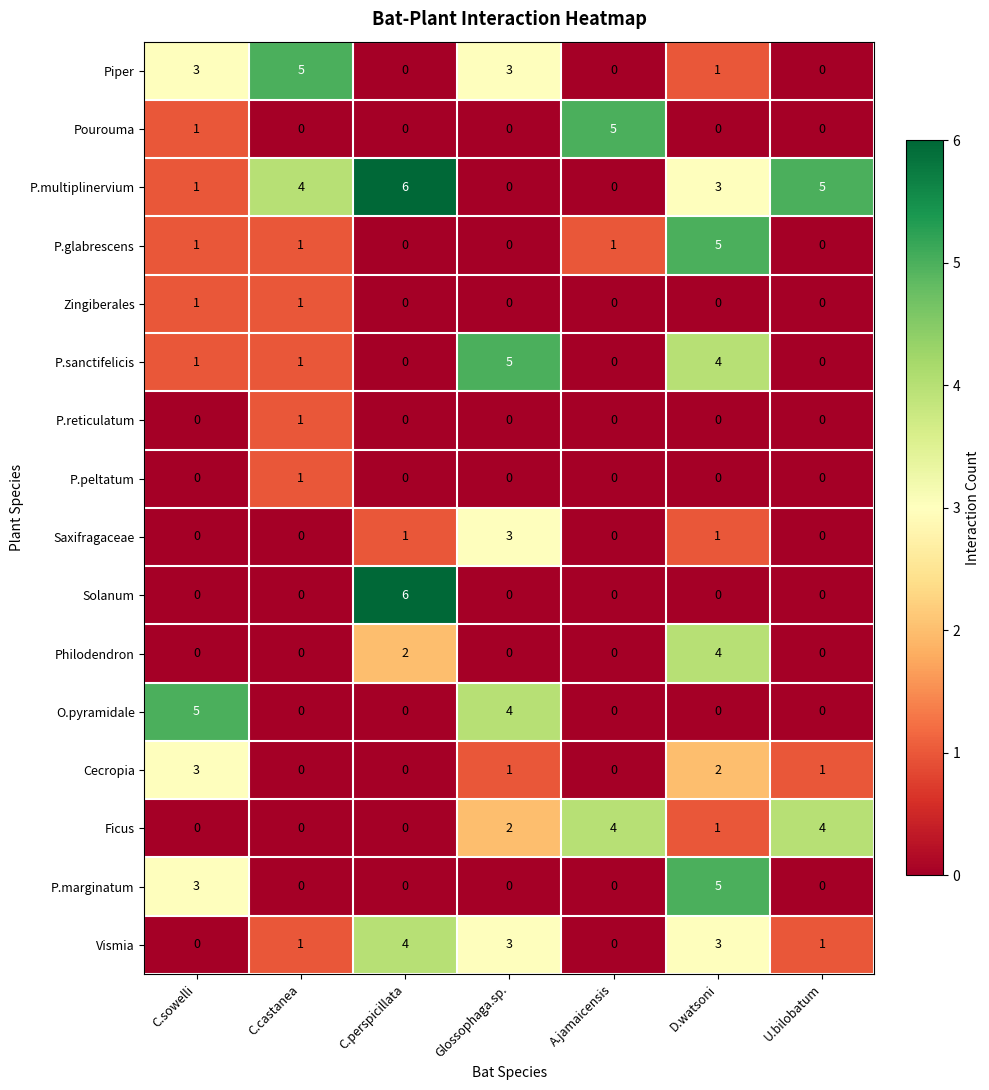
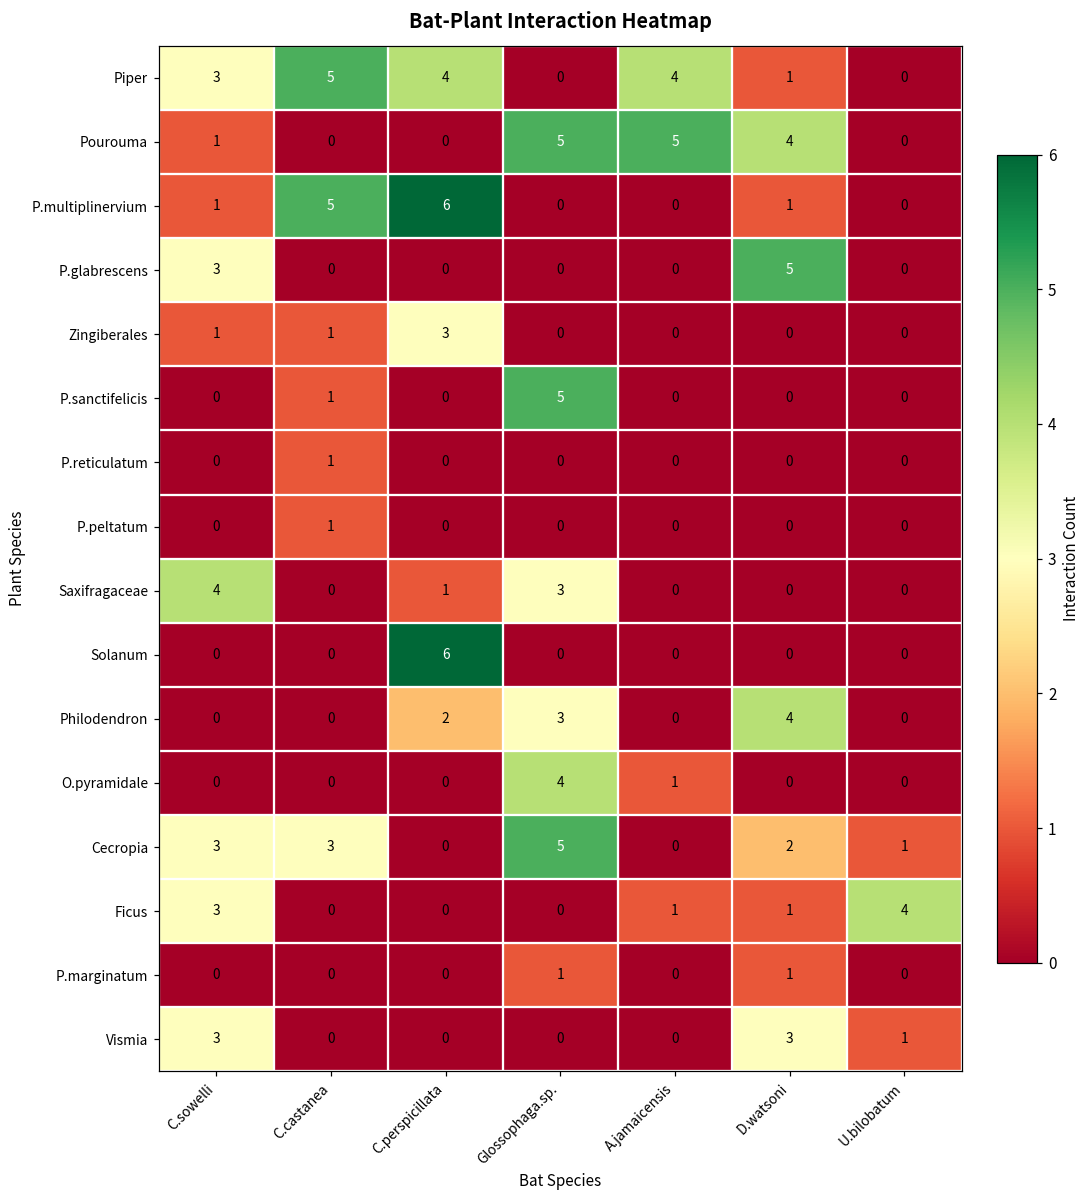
Piper, C.perspicillata: 0 -> 4
Piper, Glossophaga.sp.: 3 -> 0
Piper, A.jamaicensis: 0 -> 4
Pourouma, Glossophaga.sp.: 0 -> 5
Pourouma, D.watsoni: 0 -> 4
P.multiplinervium, C.castanea: 4 -> 5
P.multiplinervium, D.watsoni: 3 -> 1
P.multiplinervium, U.bilobatum: 5 -> 0
P.glabrescens, C.sowelli: 1 -> 3
P.glabrescens, C.castanea: 1 -> 0
P.glabrescens, A.jamaicensis: 1 -> 0
Zingiberales, C.perspicillata: 0 -> 3
P.sanctifelicis, C.sowelli: 1 -> 0
P.sanctifelicis, D.watsoni: 4 -> 0
Saxifragaceae, C.sowelli: 0 -> 4
Saxifragaceae, D.watsoni: 1 -> 0
Philodendron, Glossophaga.sp.: 0 -> 3
O.pyramidale, C.sowelli: 5 -> 0
O.pyramidale, A.jamaicensis: 0 -> 1
Cecropia, C.castanea: 0 -> 3
Cecropia, Glossophaga.sp.: 1 -> 5
Ficus, C.sowelli: 0 -> 3
Ficus, Glossophaga.sp.: 2 -> 0
Ficus, A.jamaicensis: 4 -> 1
P.marginatum, C.sowelli: 3 -> 0
P.marginatum, Glossophaga.sp.: 0 -> 1
P.marginatum, D.watsoni: 5 -> 1
Vismia, C.sowelli: 0 -> 3
Vismia, C.castanea: 1 -> 0
Vismia, C.perspicillata: 4 -> 0
Vismia, Glossophaga.sp.: 3 -> 0
